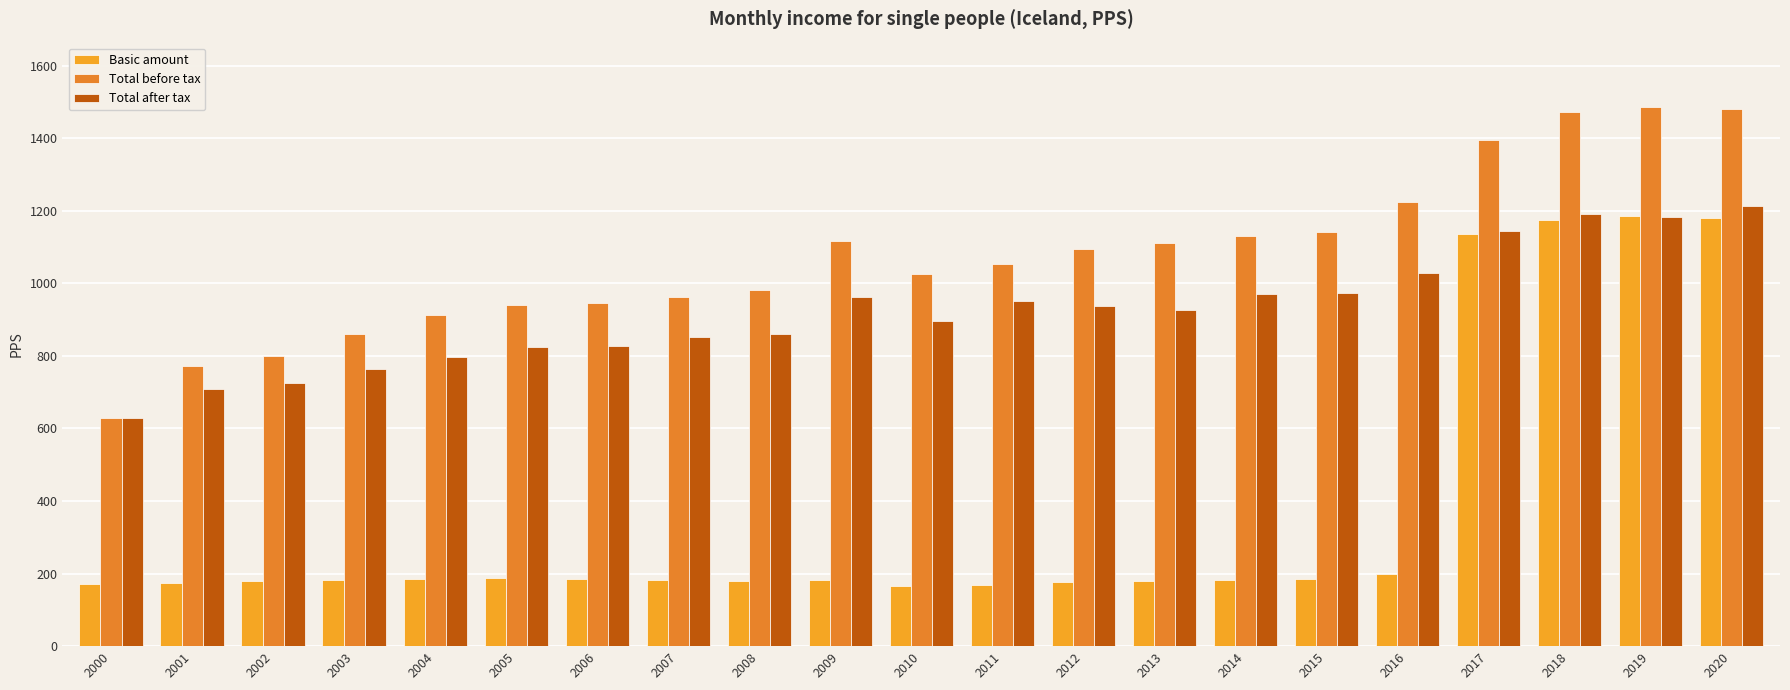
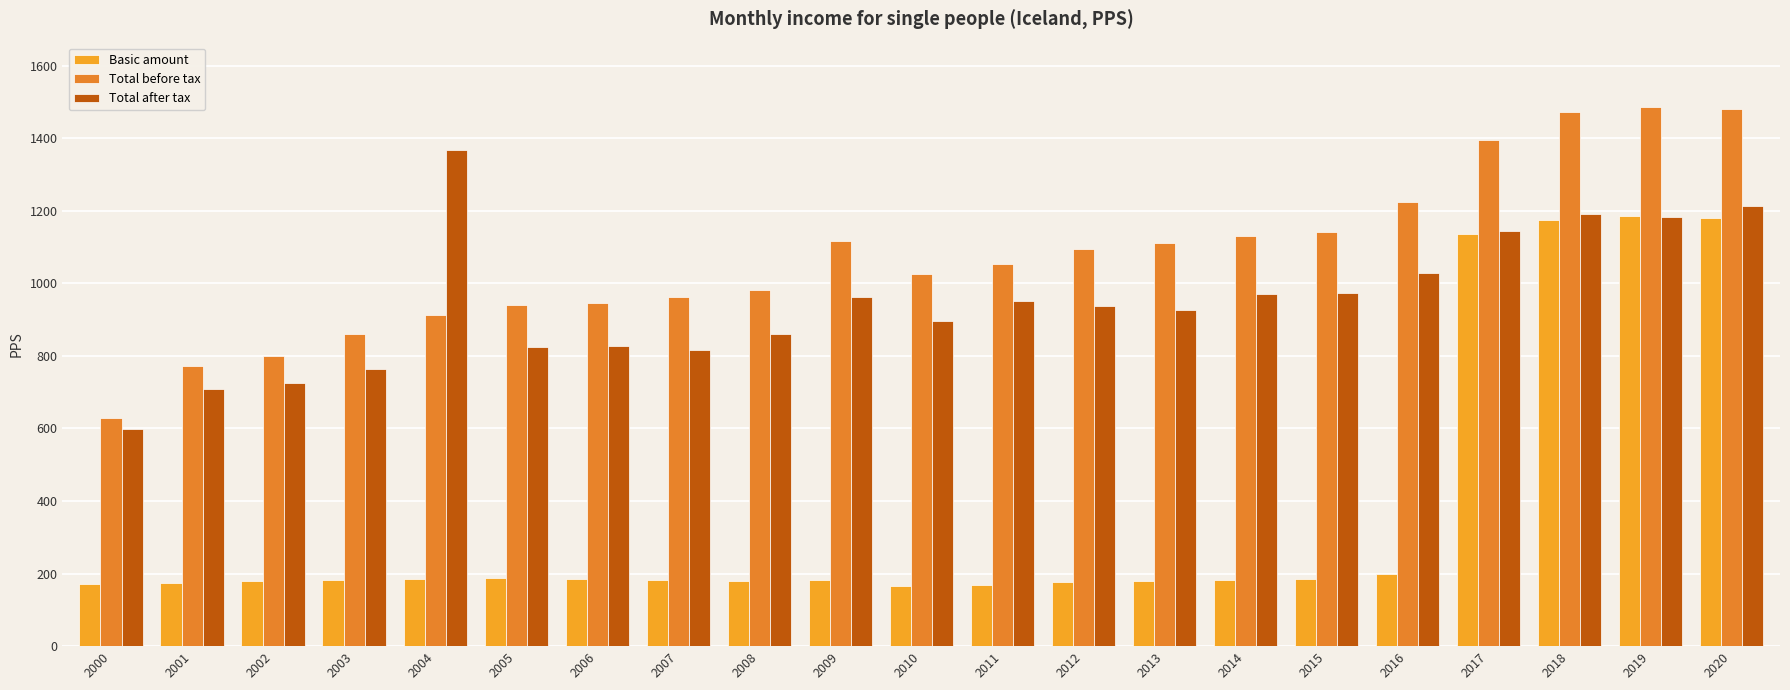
Total after tax, 2000: 630 -> 600
Total after tax, 2004: 800 -> 1370
Total after tax, 2007: 850 -> 820
